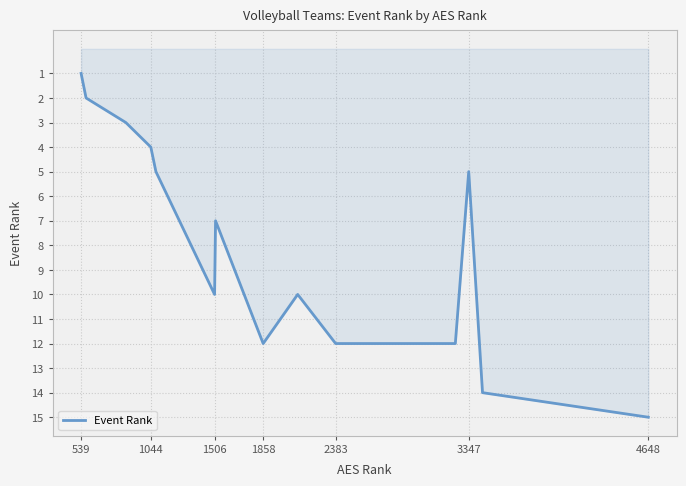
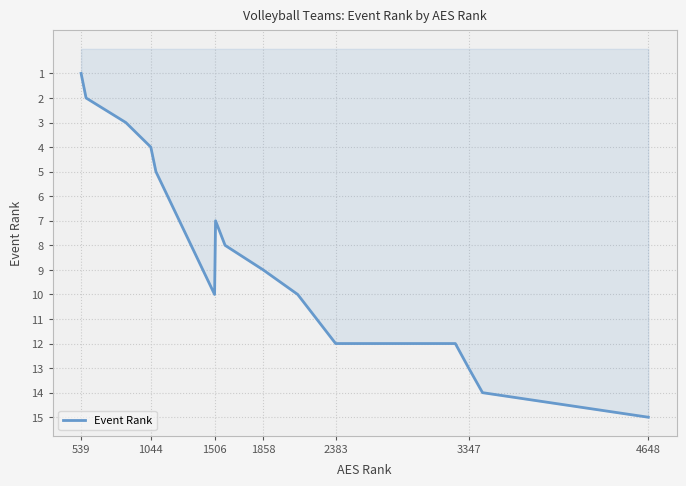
1858: 12 -> 9
3347: 5 -> 13
